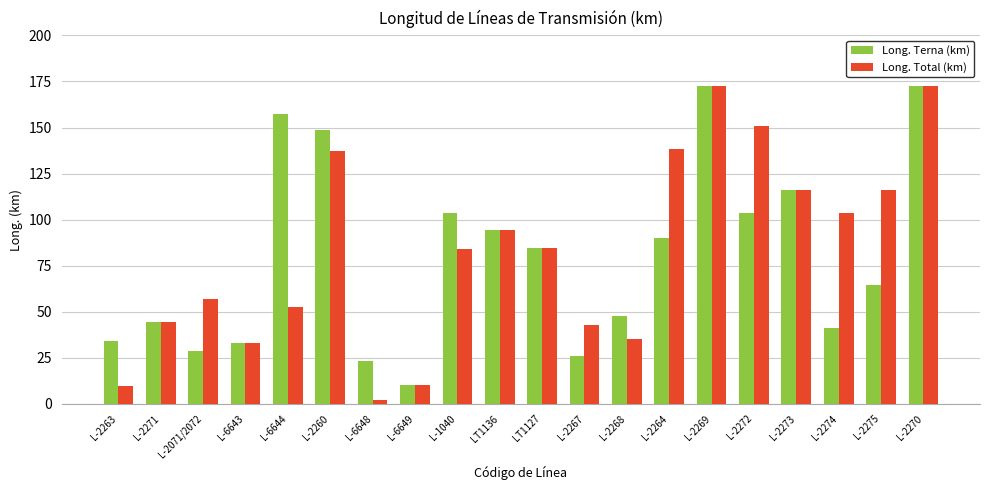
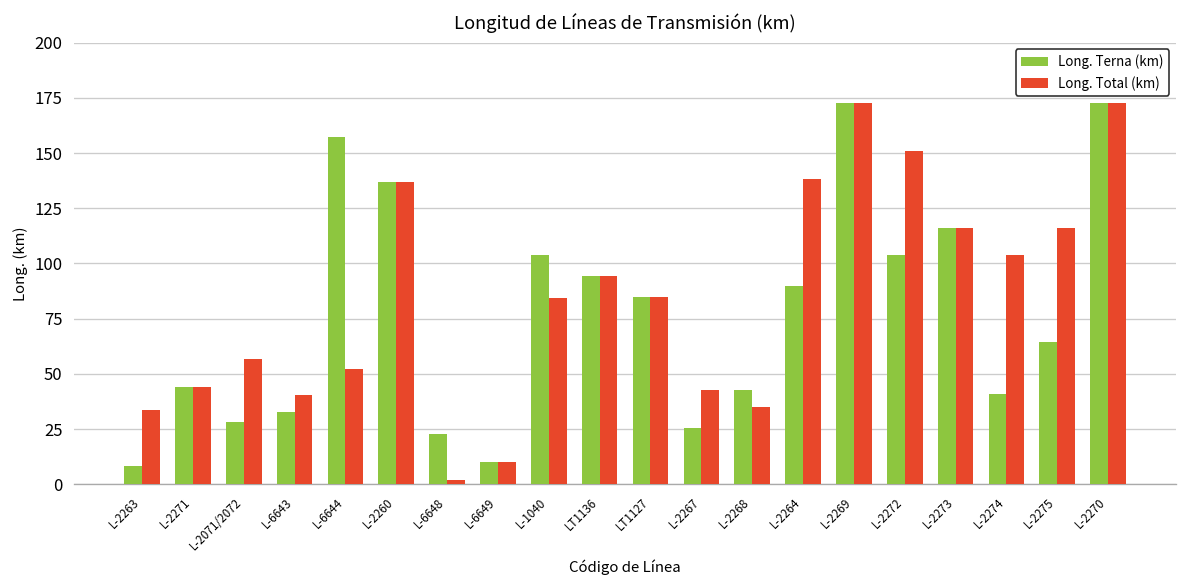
Long. Terna (km), L-2263: 34 -> 8
Long. Total (km), L-2263: 9 -> 34
Long. Total (km), L-6643: 33 -> 41
Long. Terna (km), L-2260: 149 -> 137
Long. Terna (km), L-2268: 48 -> 43
